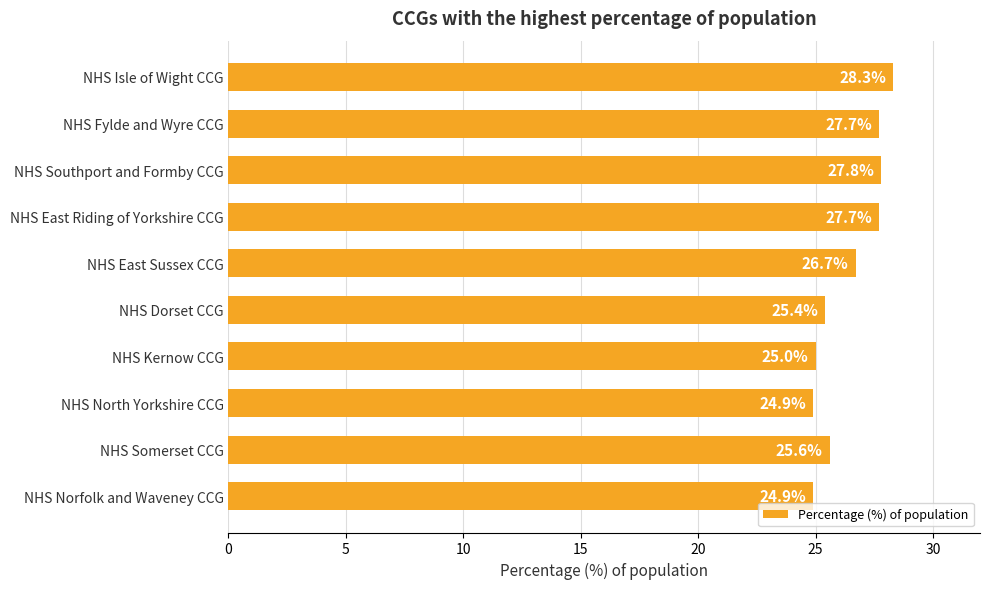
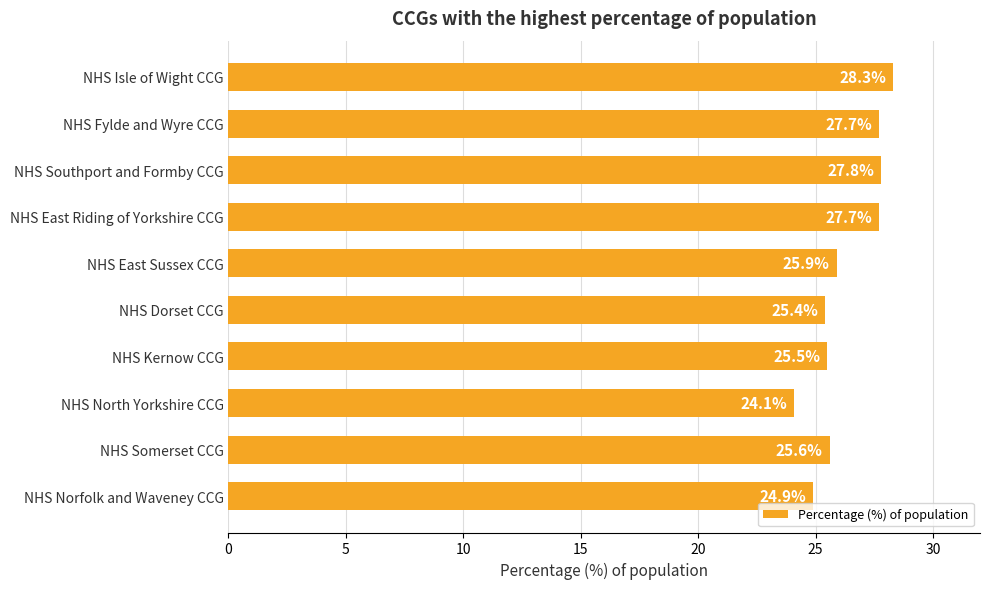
NHS East Sussex CCG: 26.7% -> 25.9%
NHS Kernow CCG: 25.0% -> 25.5%
NHS North Yorkshire CCG: 24.9% -> 24.1%
